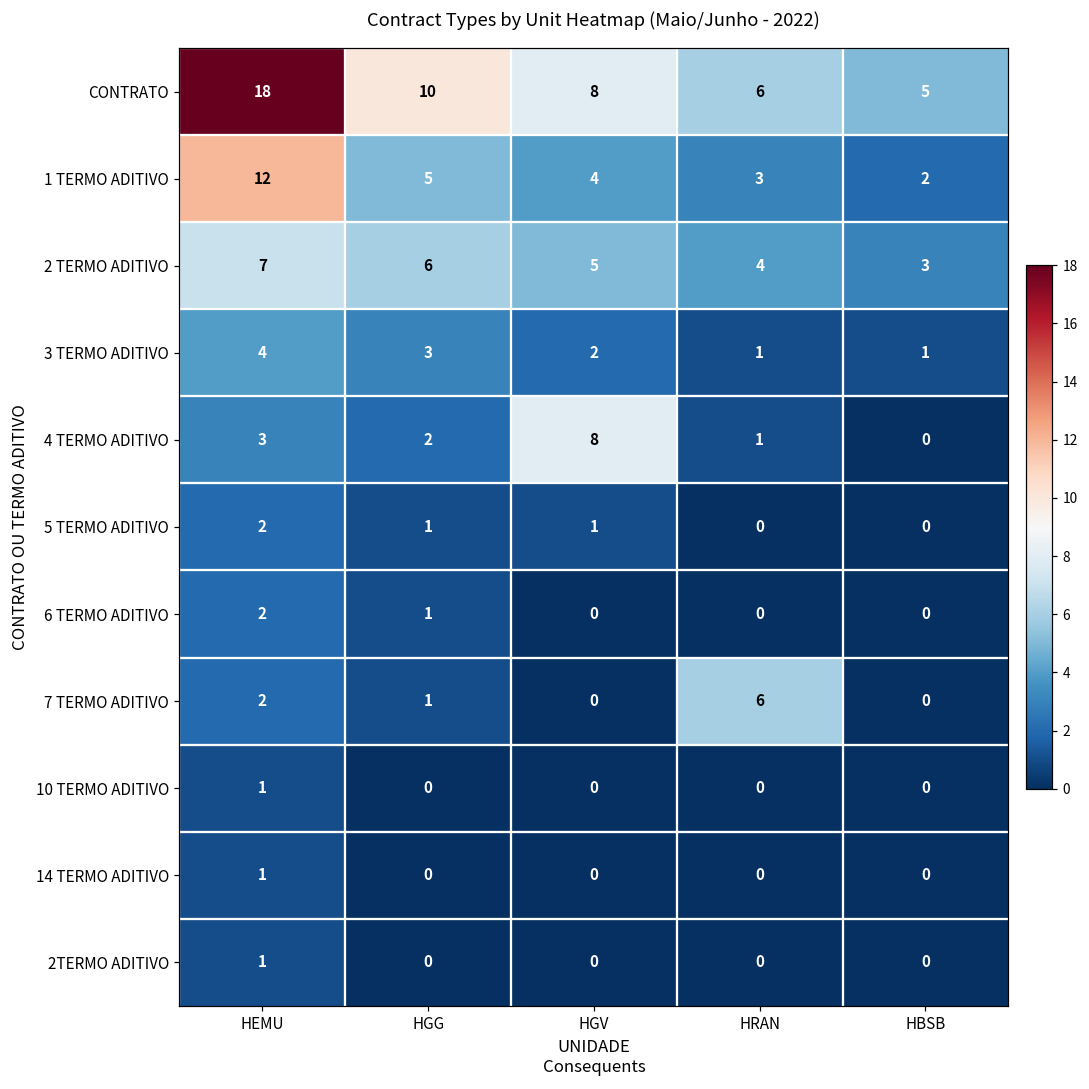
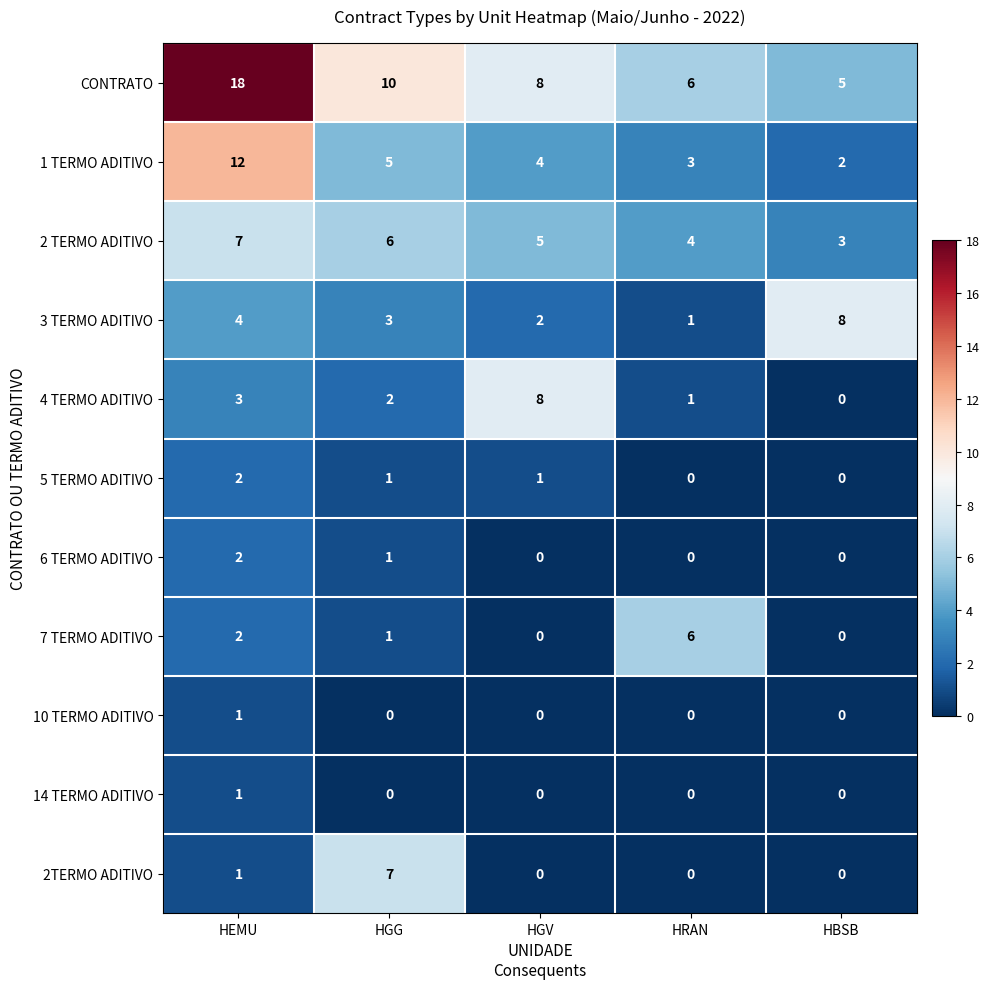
3 TERMO ADITIVO, HBSB: 1 -> 8
2TERMO ADITIVO, HGG: 0 -> 7
